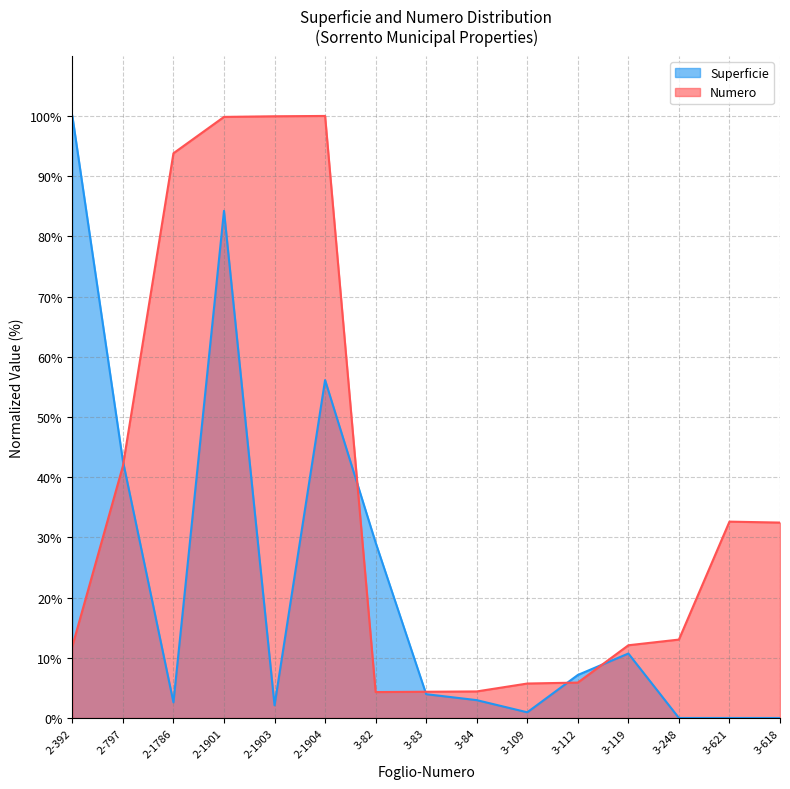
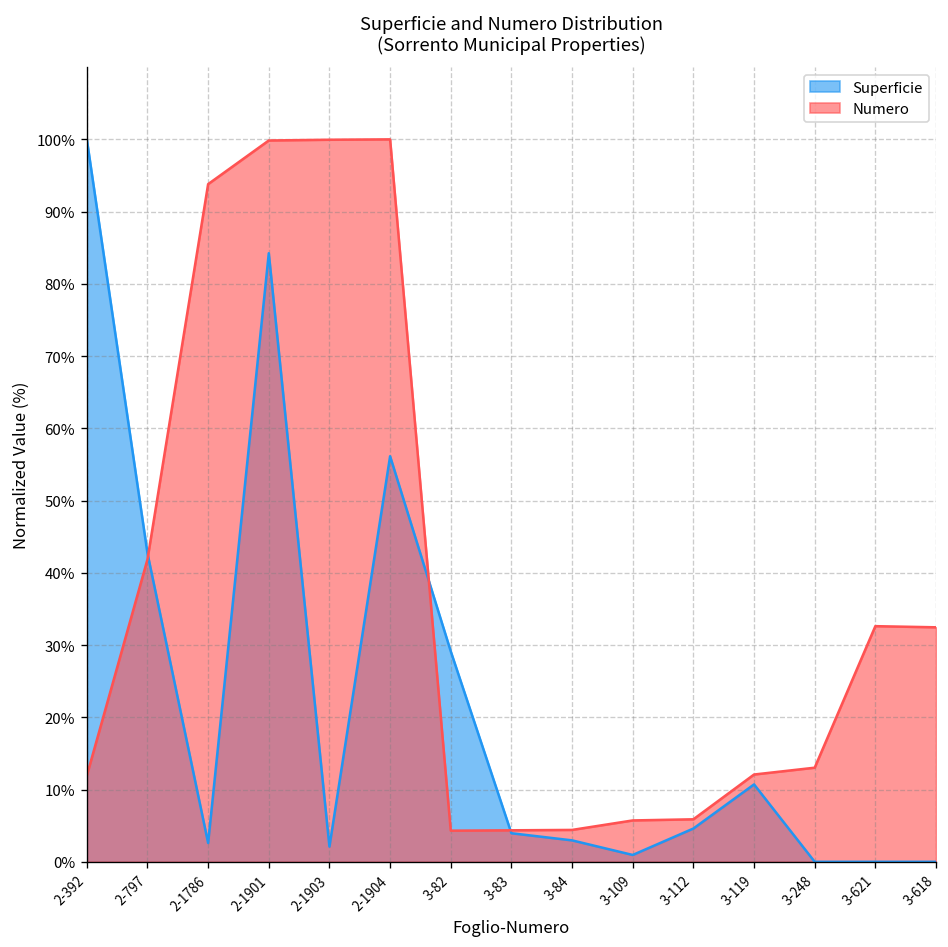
Superficie, 3-112: 7% -> 5%
